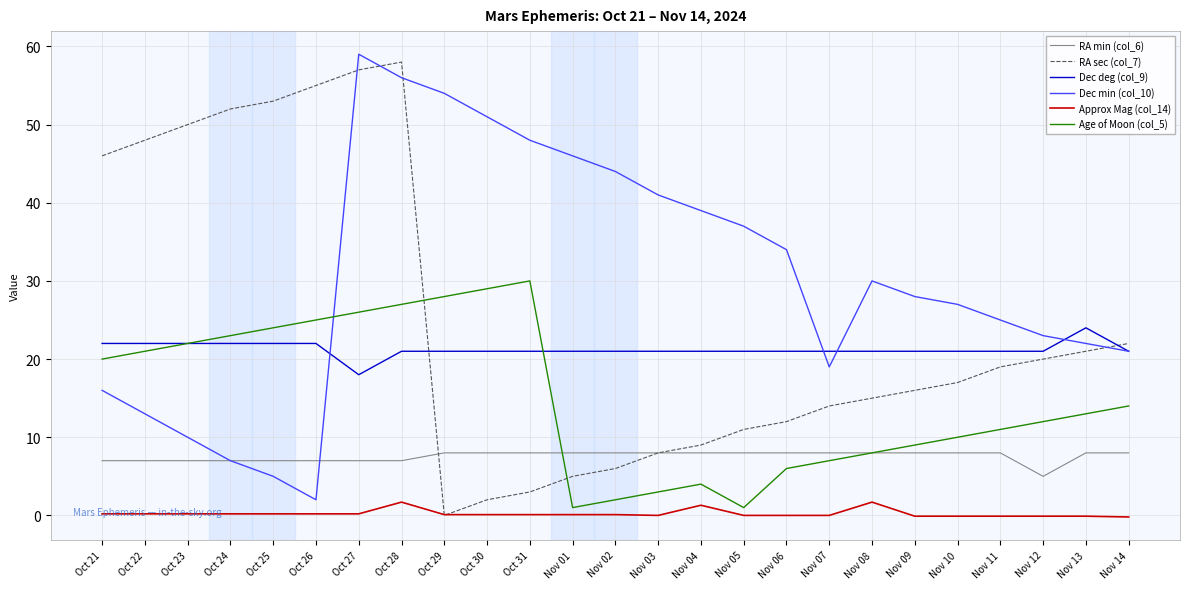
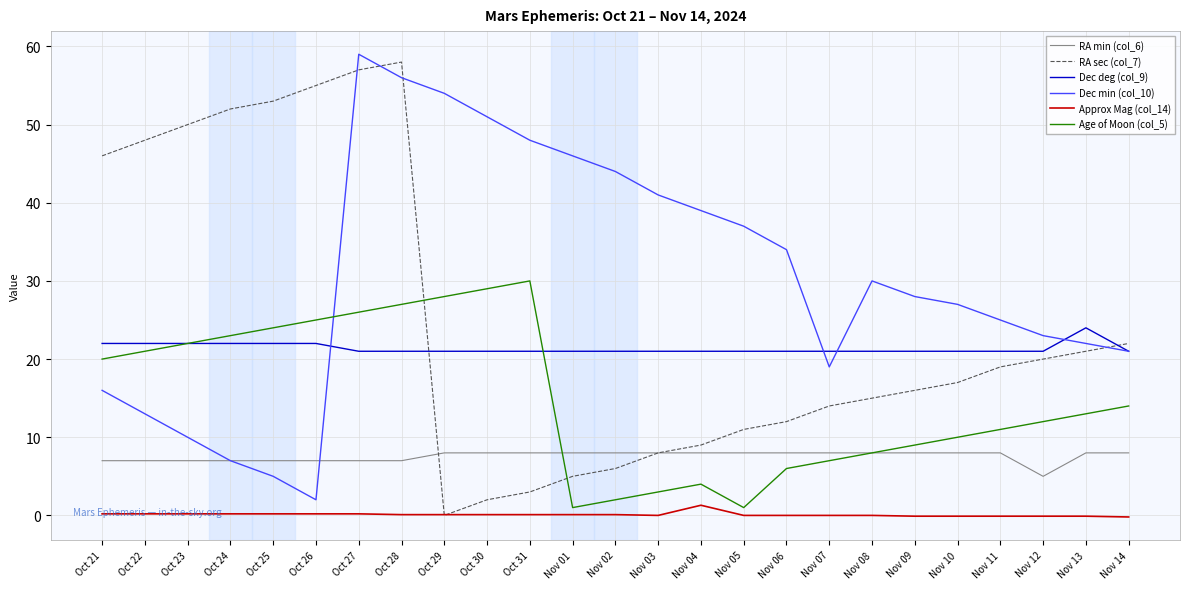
Dec deg (col_9), Oct 27: 18 -> 21
Approx Mag (col_14), Oct 28: 2 -> 0
Approx Mag (col_14), Nov 08: 2 -> 0
